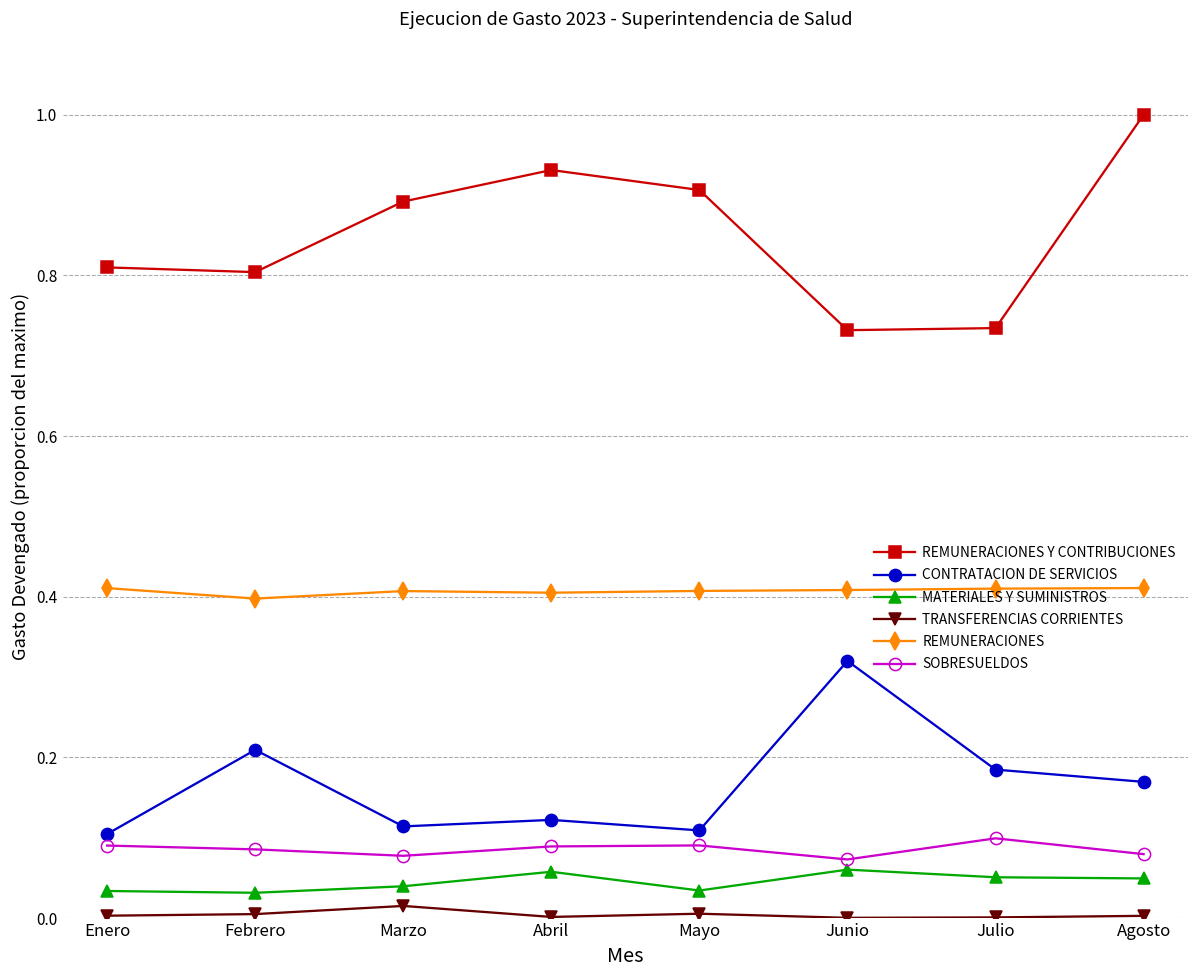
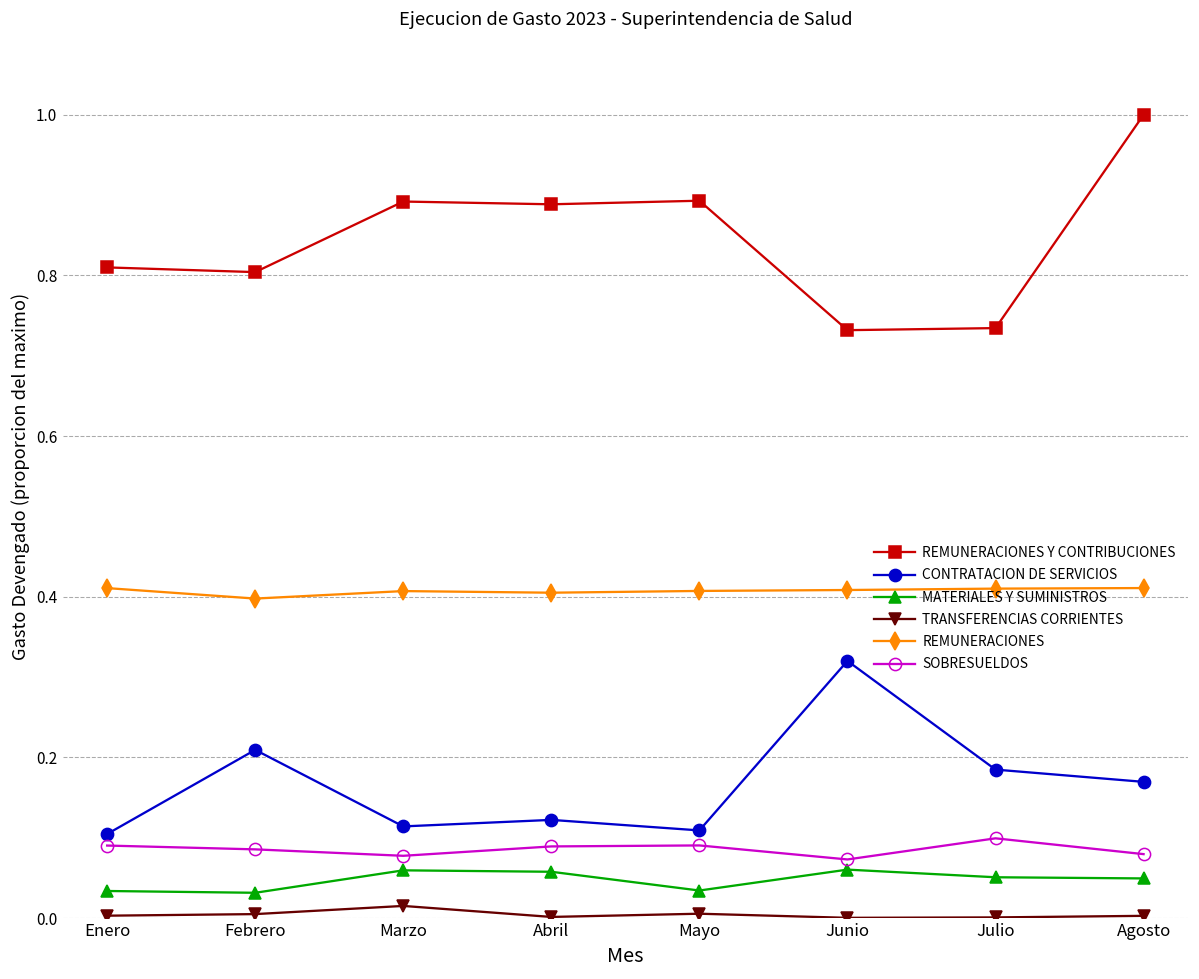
MATERIALES Y SUMINISTROS, Marzo: 0.04 -> 0.06
REMUNERACIONES Y CONTRIBUCIONES, Abril: 0.93 -> 0.89
REMUNERACIONES Y CONTRIBUCIONES, Mayo: 0.91 -> 0.89
